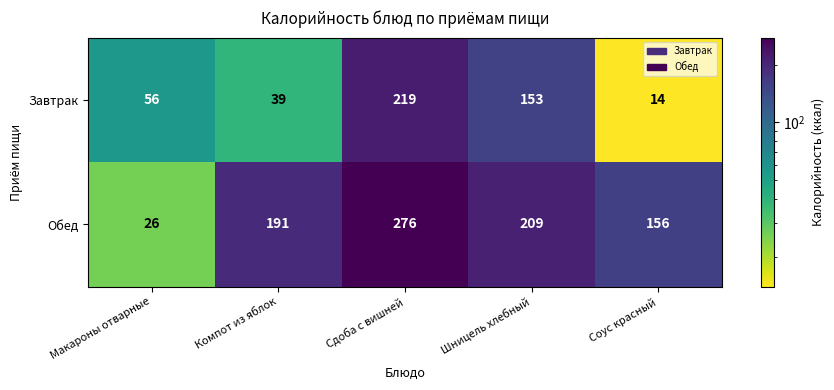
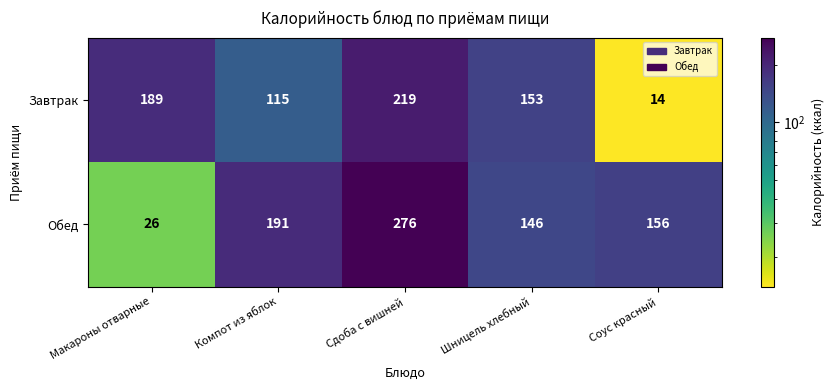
Завтрак, Макароны отварные: 56 -> 189
Завтрак, Компот из яблок: 39 -> 115
Обед, Шницель хлебный: 209 -> 146
